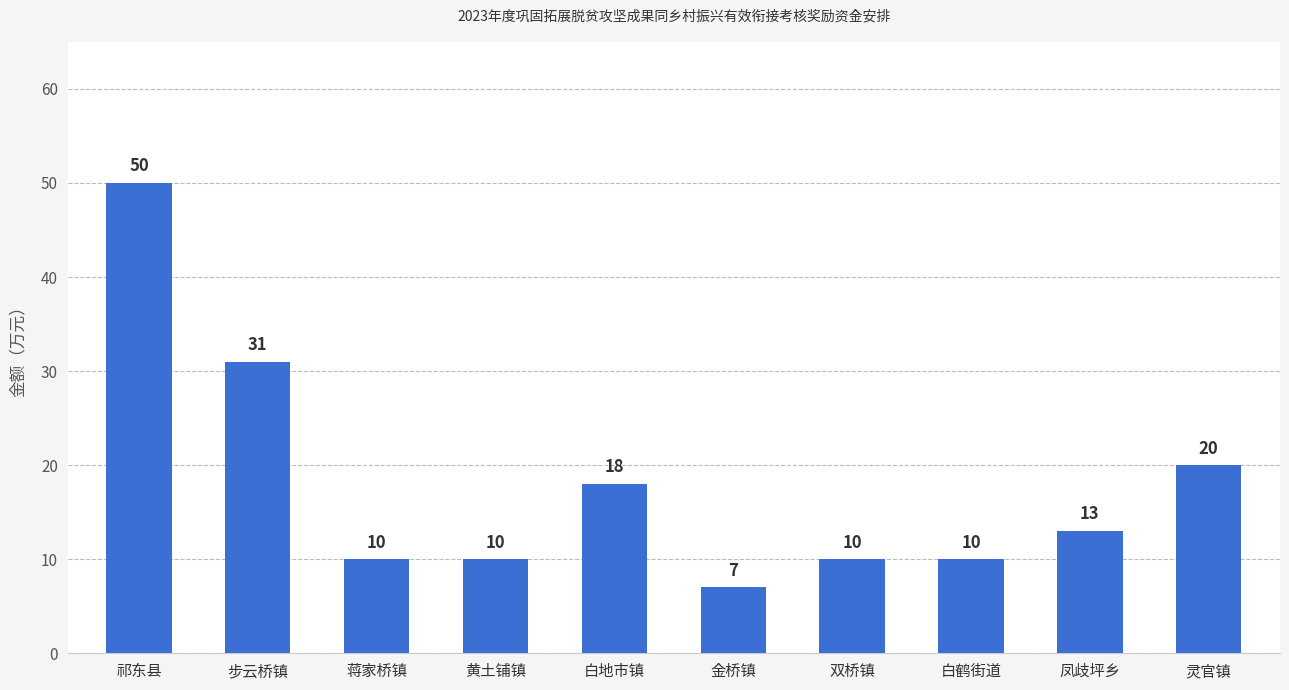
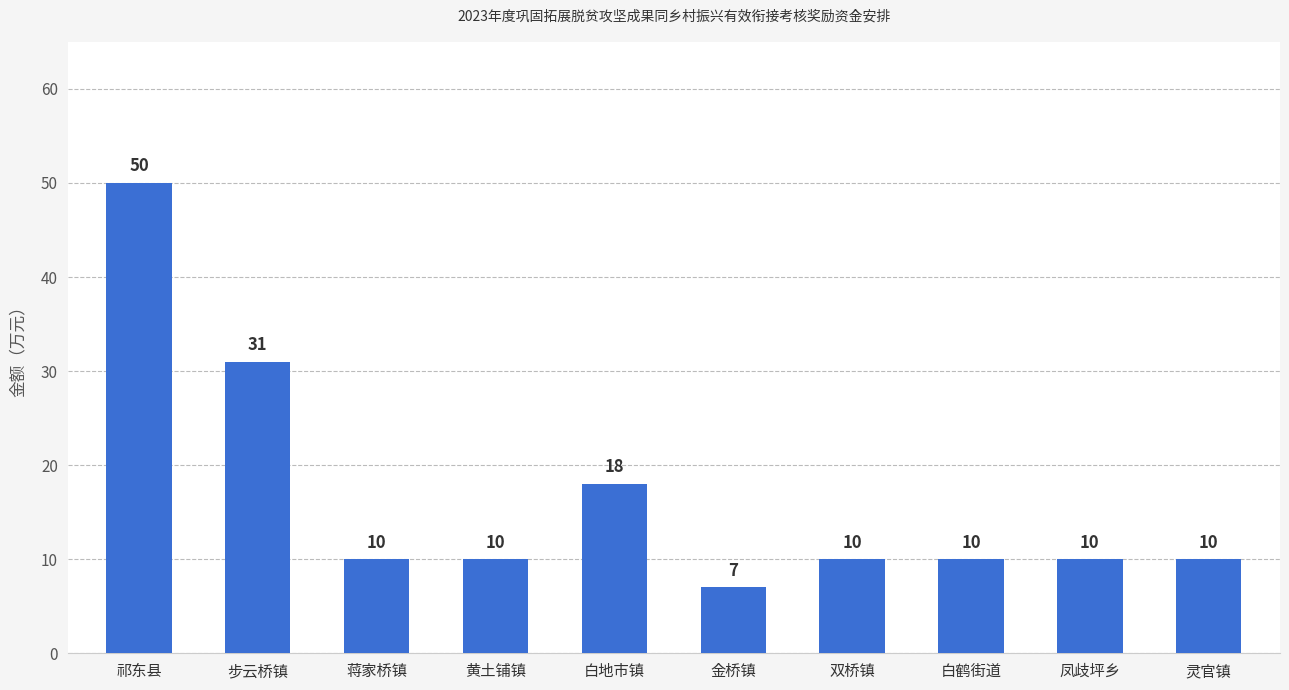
凤歧坪乡: 13 -> 10
灵官镇: 20 -> 10
